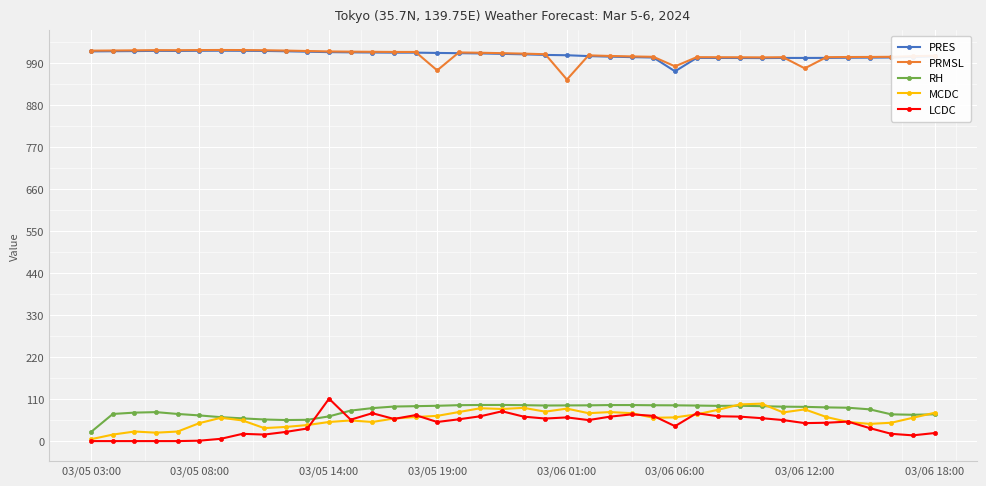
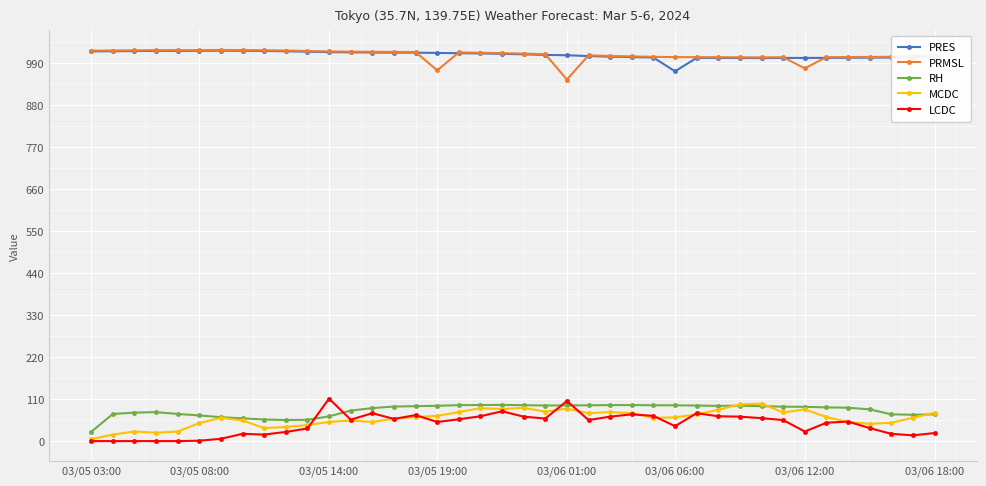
LCDC, 03/06 01:00: 60 -> 110
PRMSL, 03/06 06:00: 980 -> 1010
LCDC, 03/06 12:00: 50 -> 30
